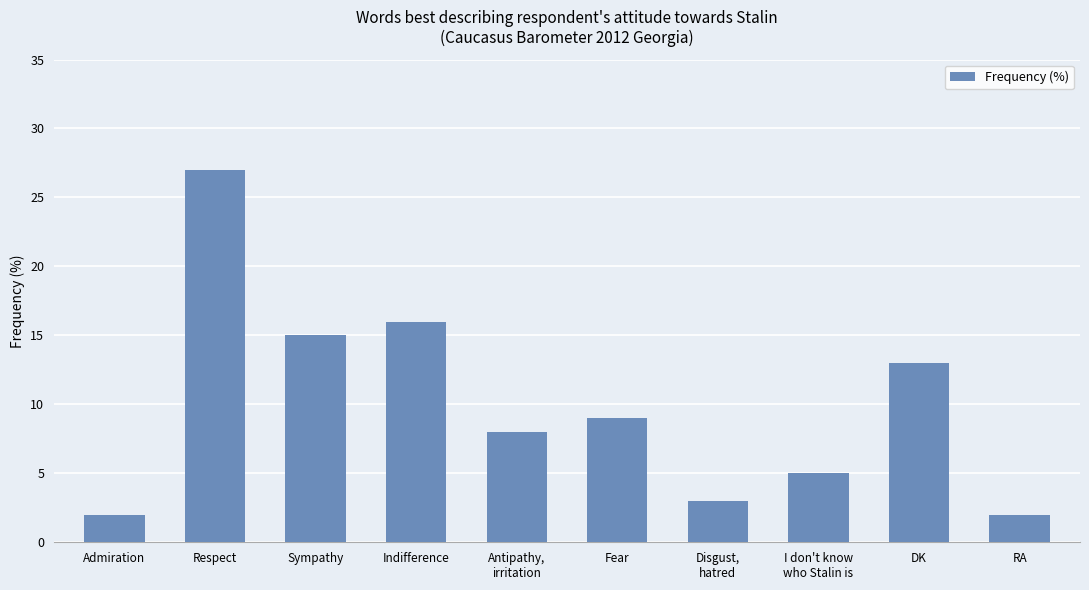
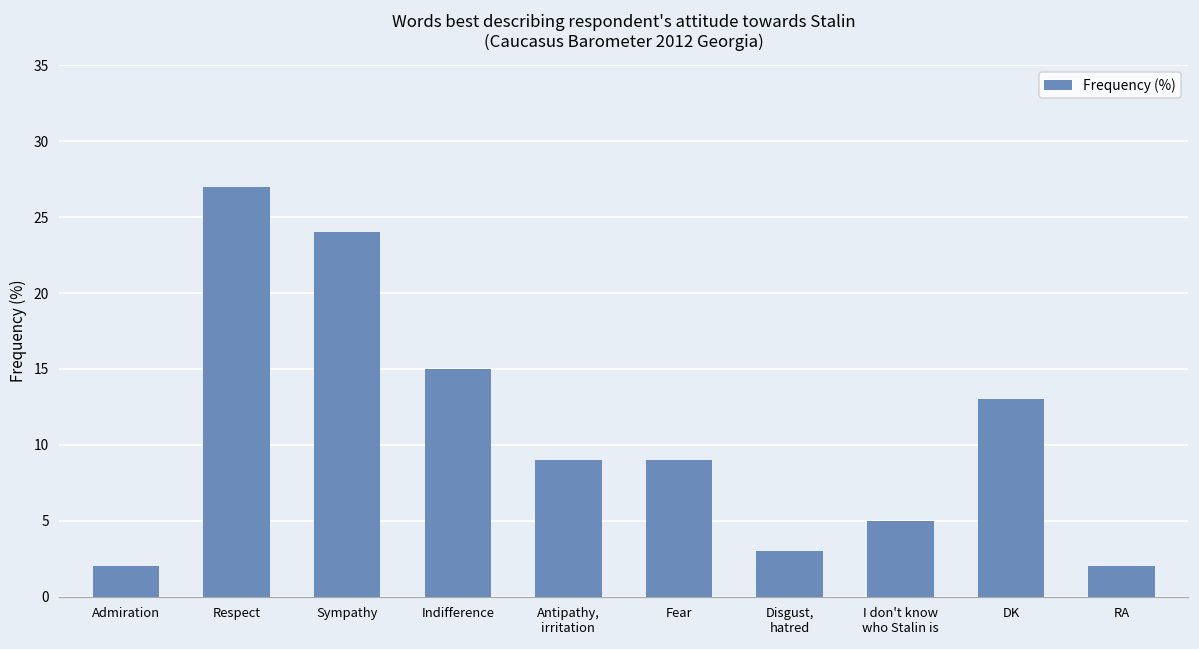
Sympathy: 15 -> 24
Indifference: 16 -> 15
Antipathy, irritation: 8 -> 9
